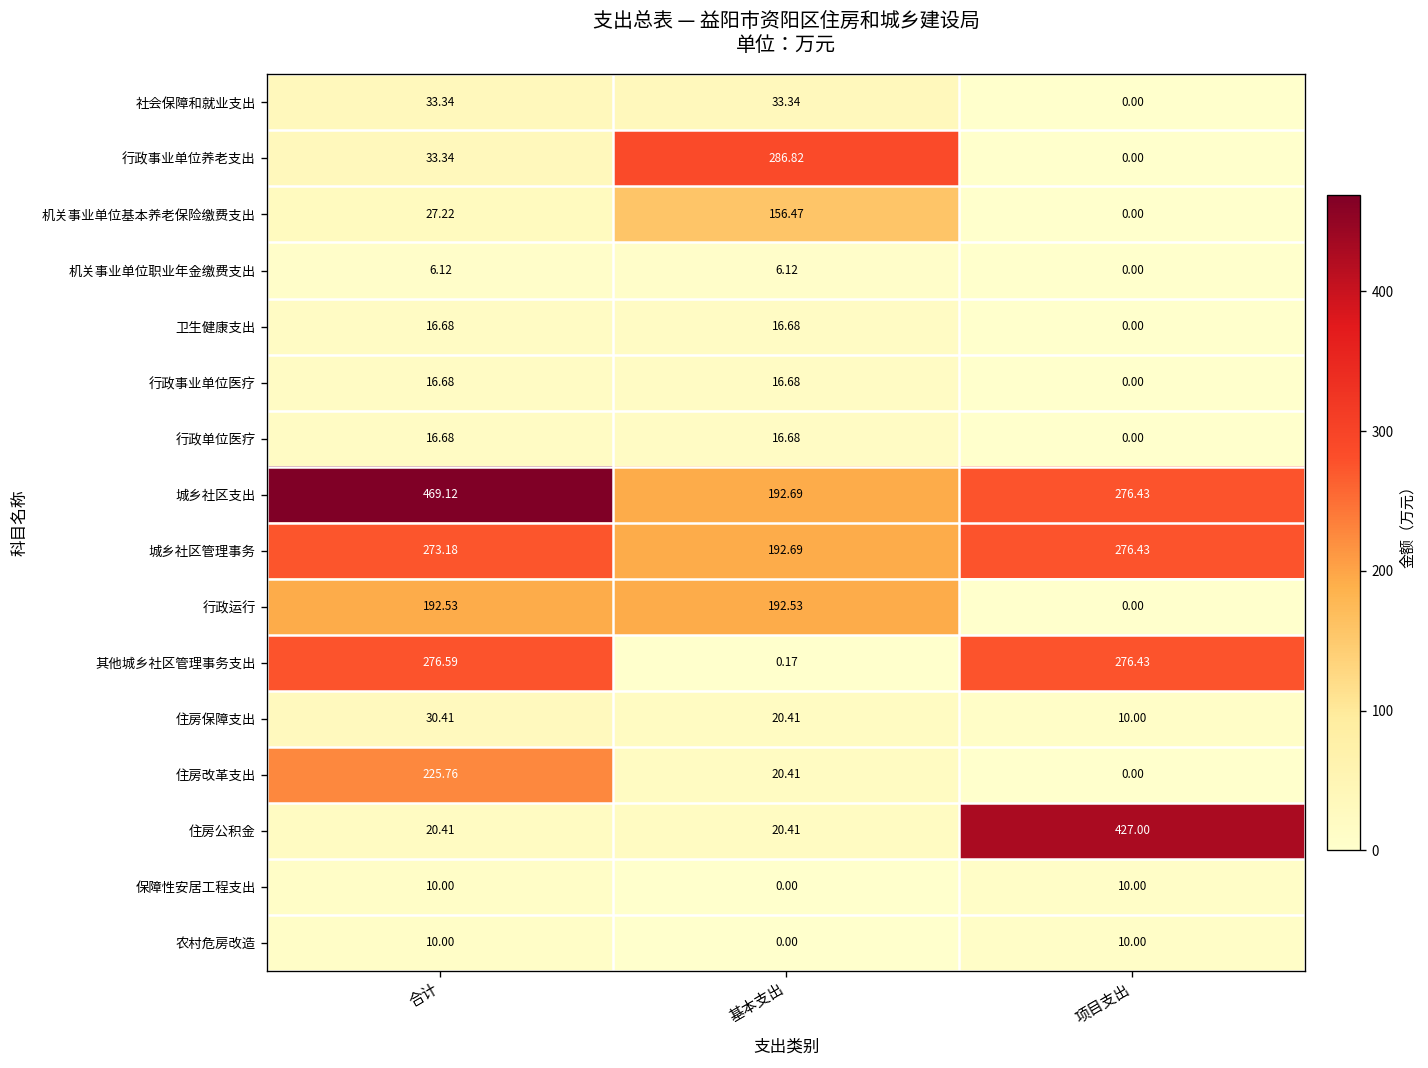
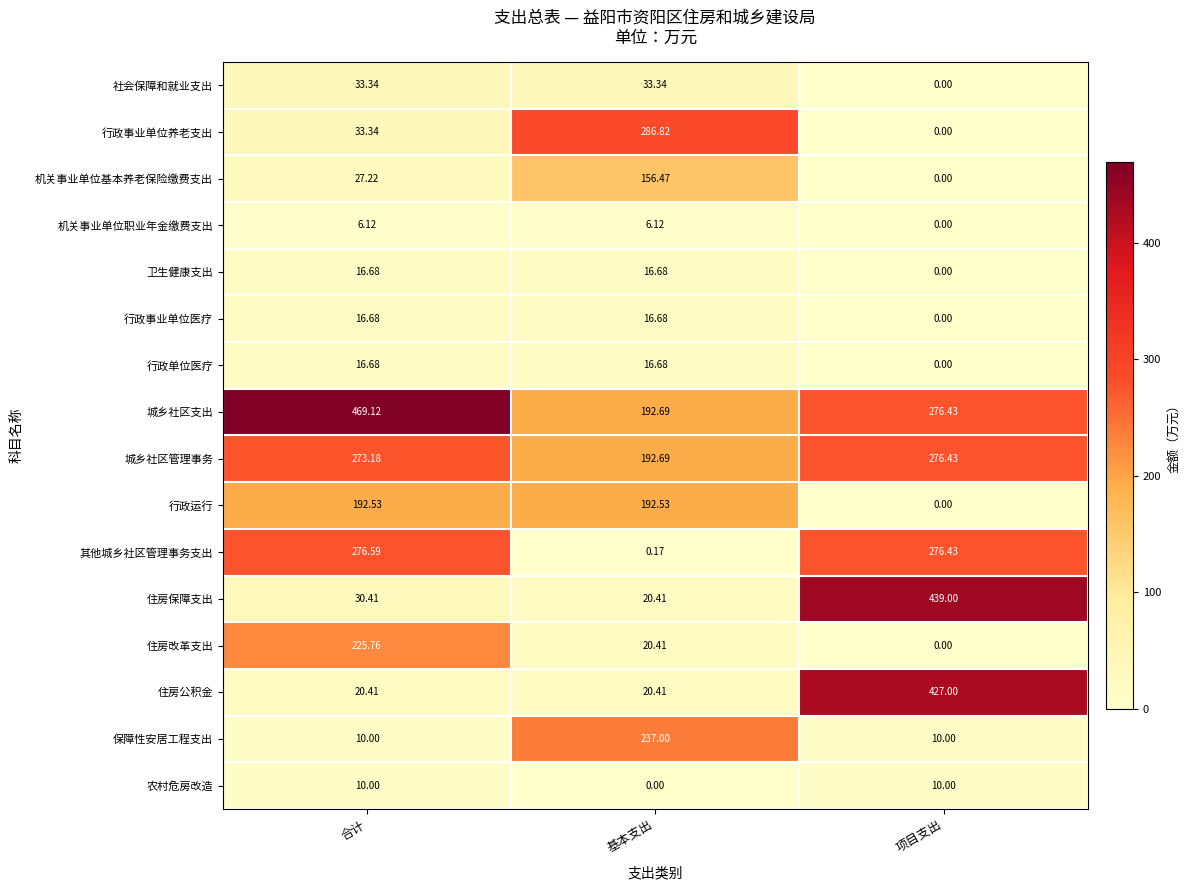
住房保障支出, 项目支出: 10.00 -> 439.00
保障性安居工程支出, 基本支出: 0.00 -> 237.00
